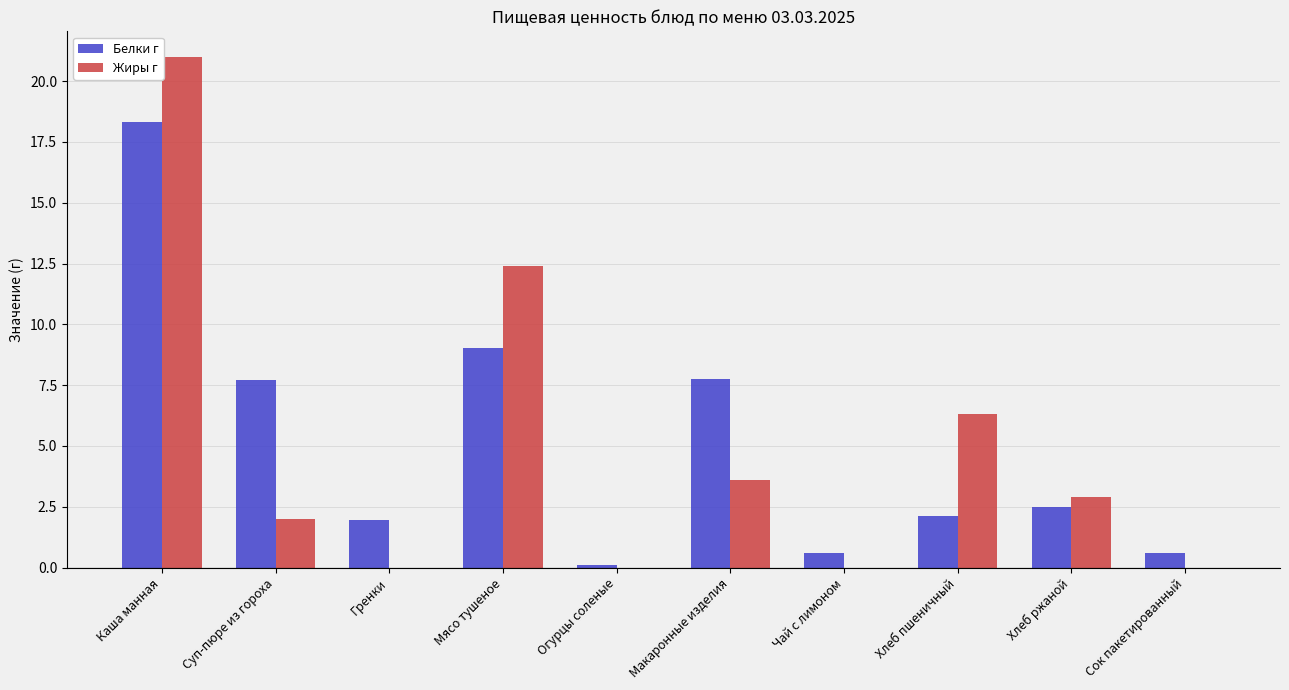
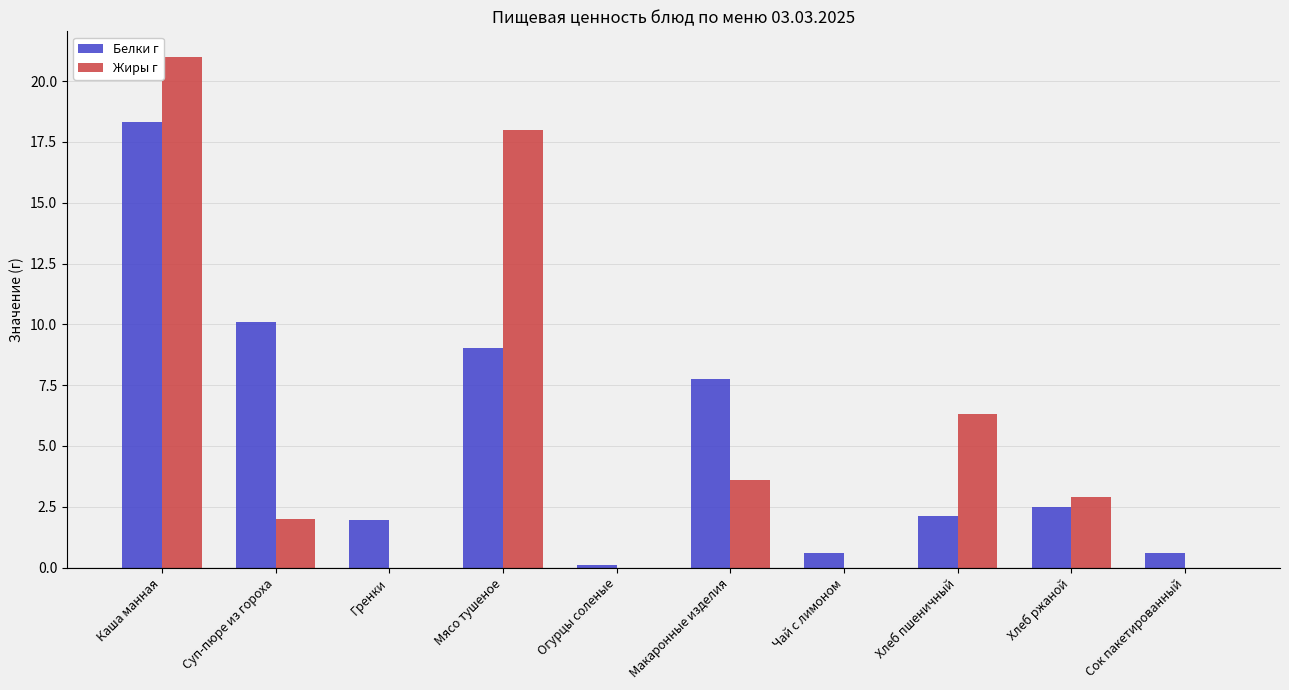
Белки г, Суп-пюре из гороха: 7.7 -> 10.1
Жиры г, Мясо тушеное: 12.4 -> 18.0
